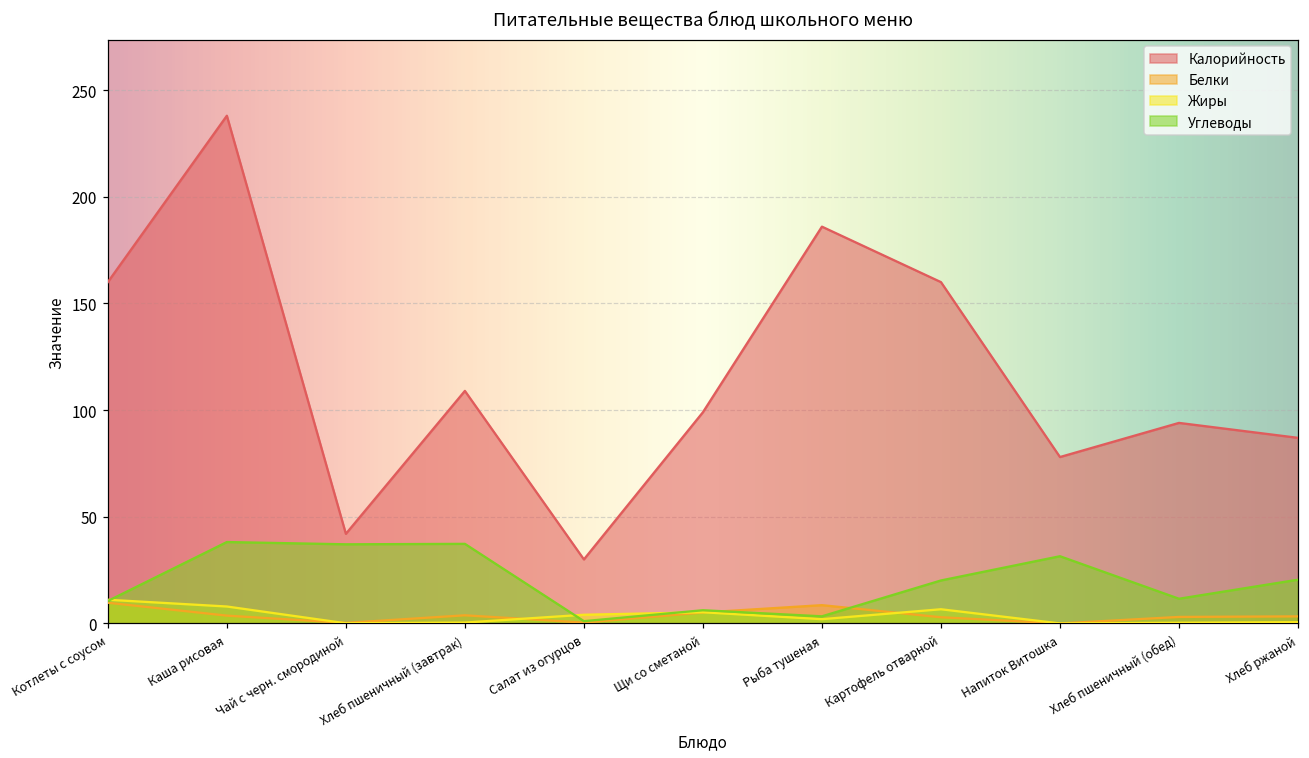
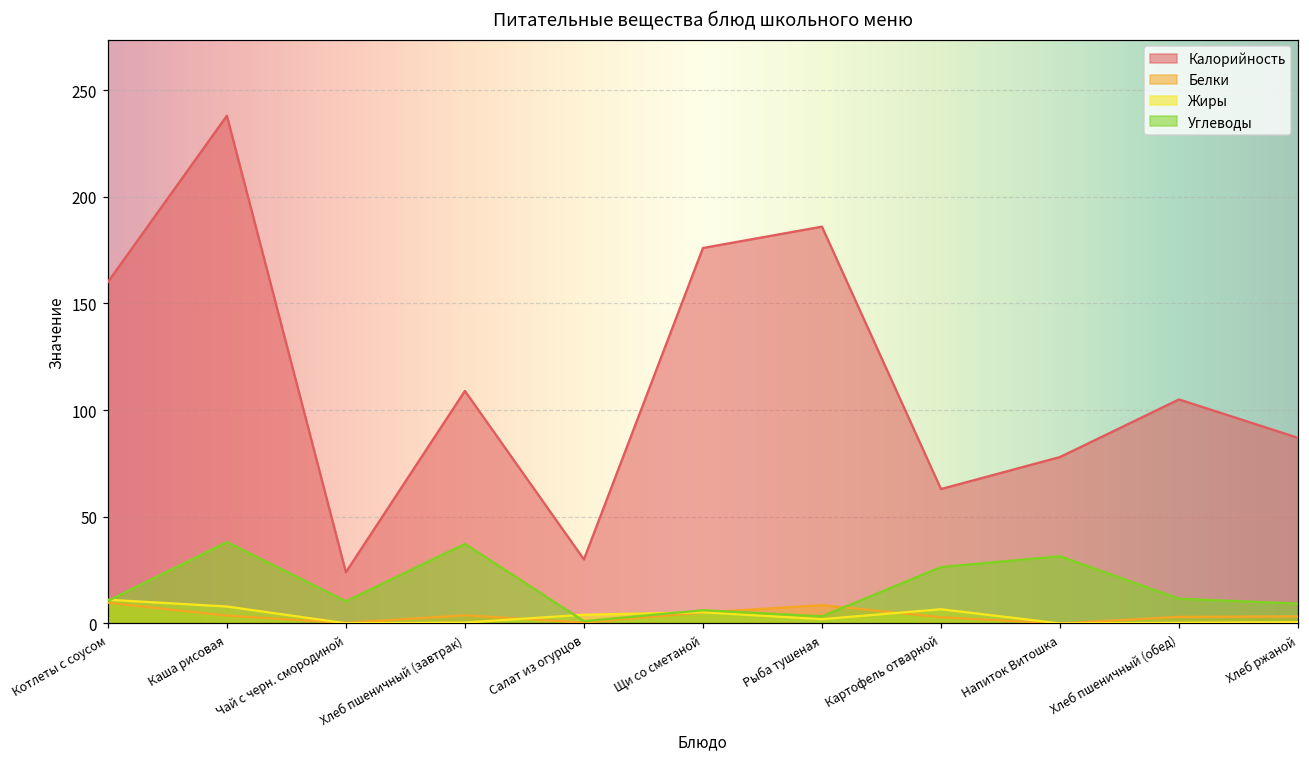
Калорийность, Чай с черн. смородиной: 42 -> 24
Углеводы, Чай с черн. смородиной: 37 -> 10
Калорийность, Щи со сметаной: 99 -> 176
Калорийность, Картофель отварной: 160 -> 63
Углеводы, Картофель отварной: 20 -> 26
Калорийность, Хлеб пшеничный (обед): 94 -> 105
Углеводы, Хлеб ржаной: 21 -> 9
